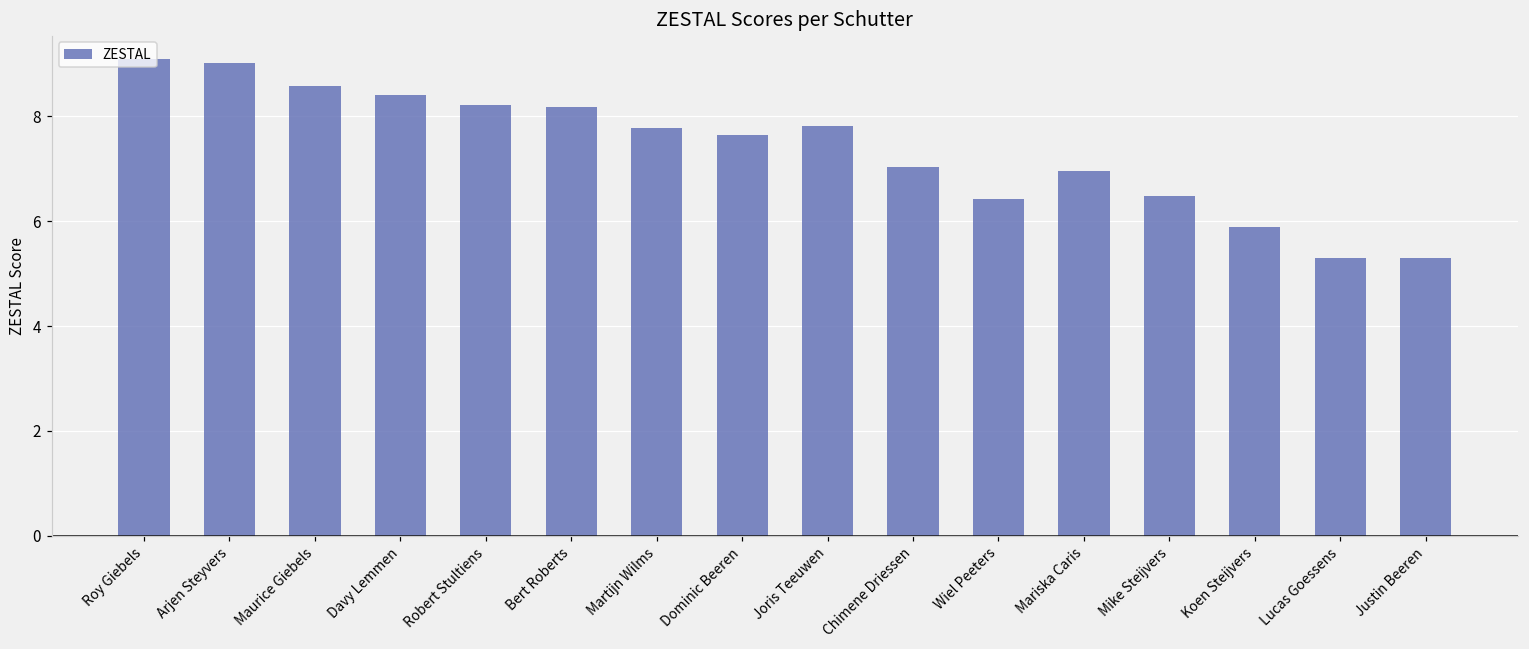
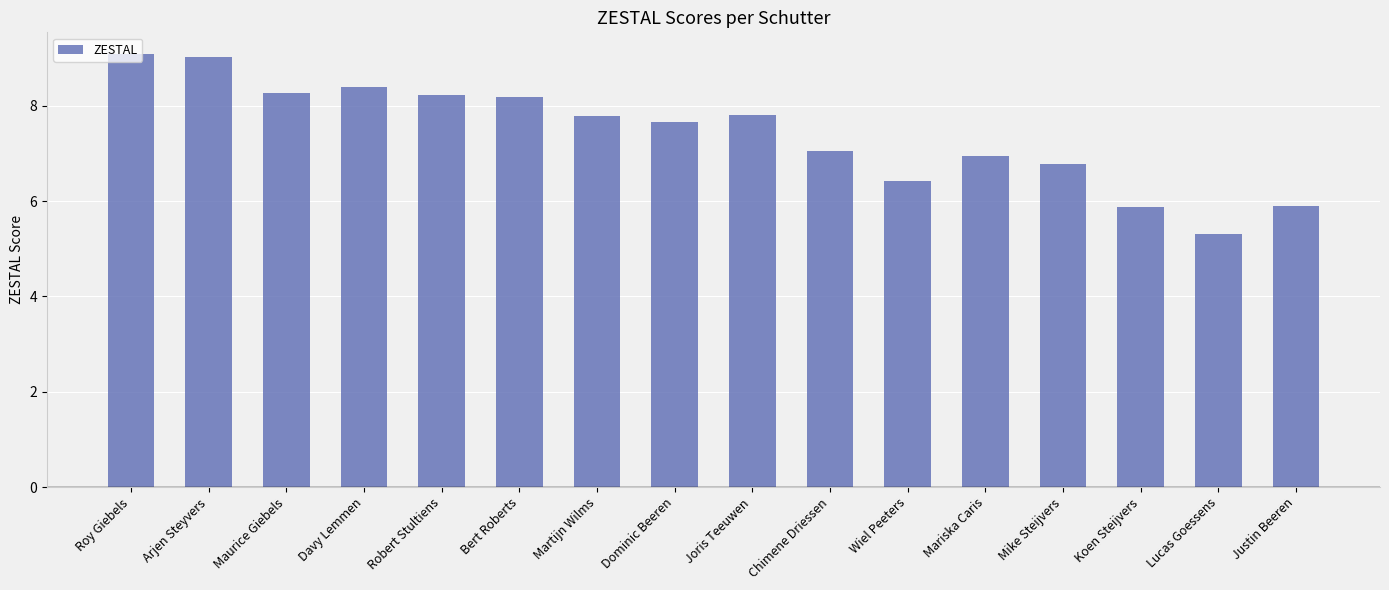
Maurice Giebels: 8.6 -> 8.3
Mike Steijvers: 6.5 -> 6.8
Justin Beeren: 5.3 -> 5.9
